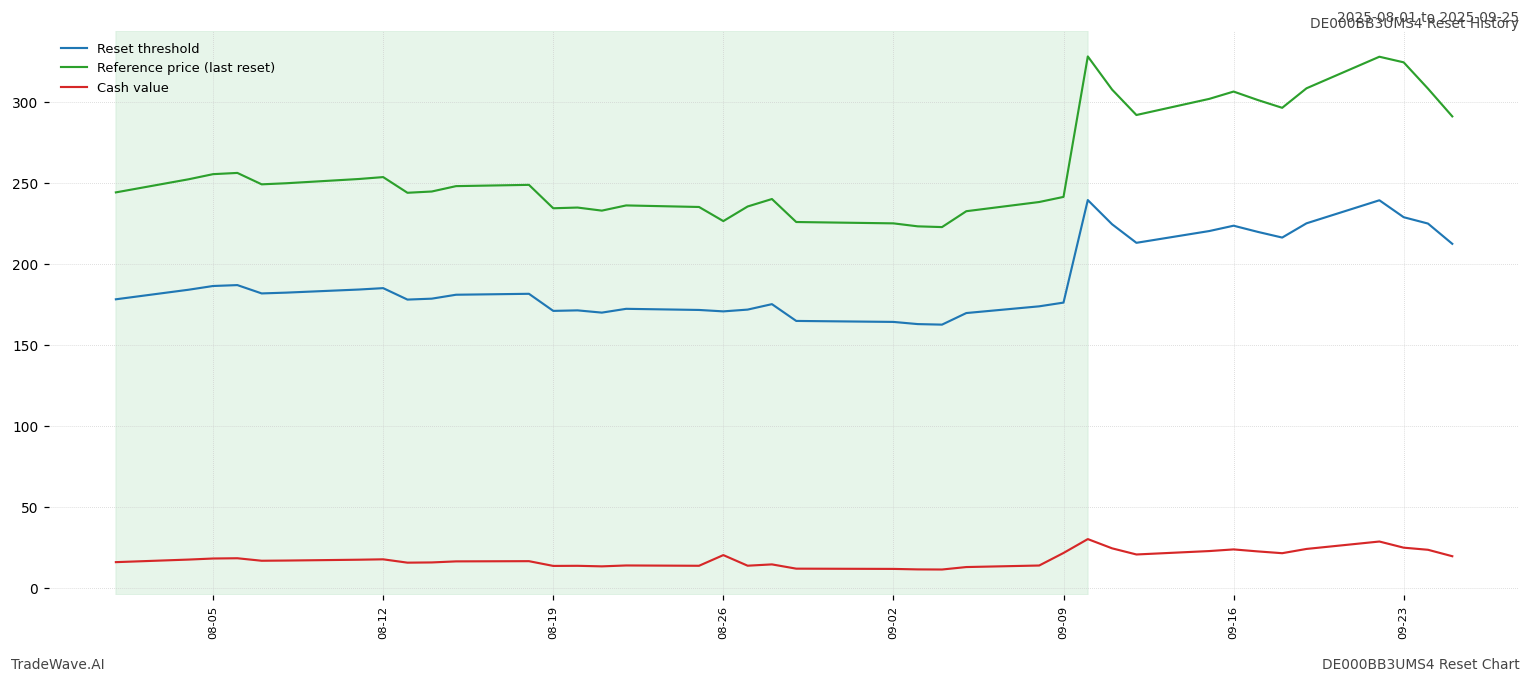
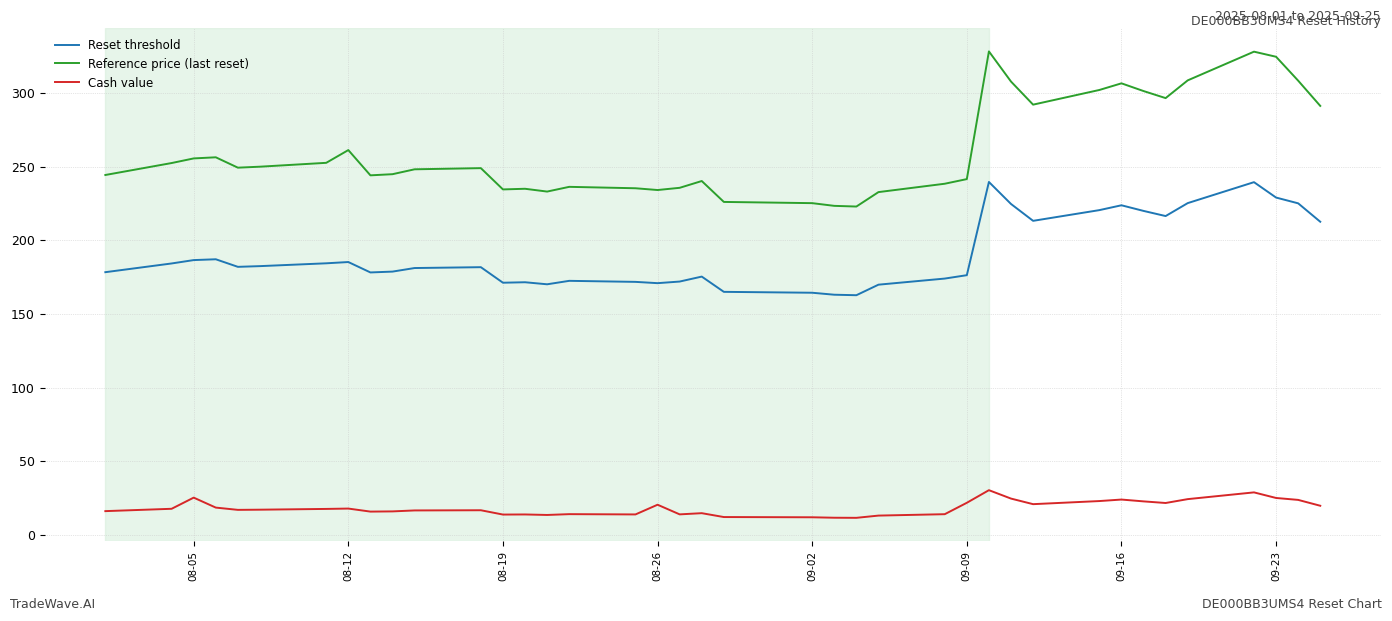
Cash value, 08-05: 18 -> 25
Reference price (last reset), 08-12: 254 -> 261
Reference price (last reset), 08-26: 227 -> 234
